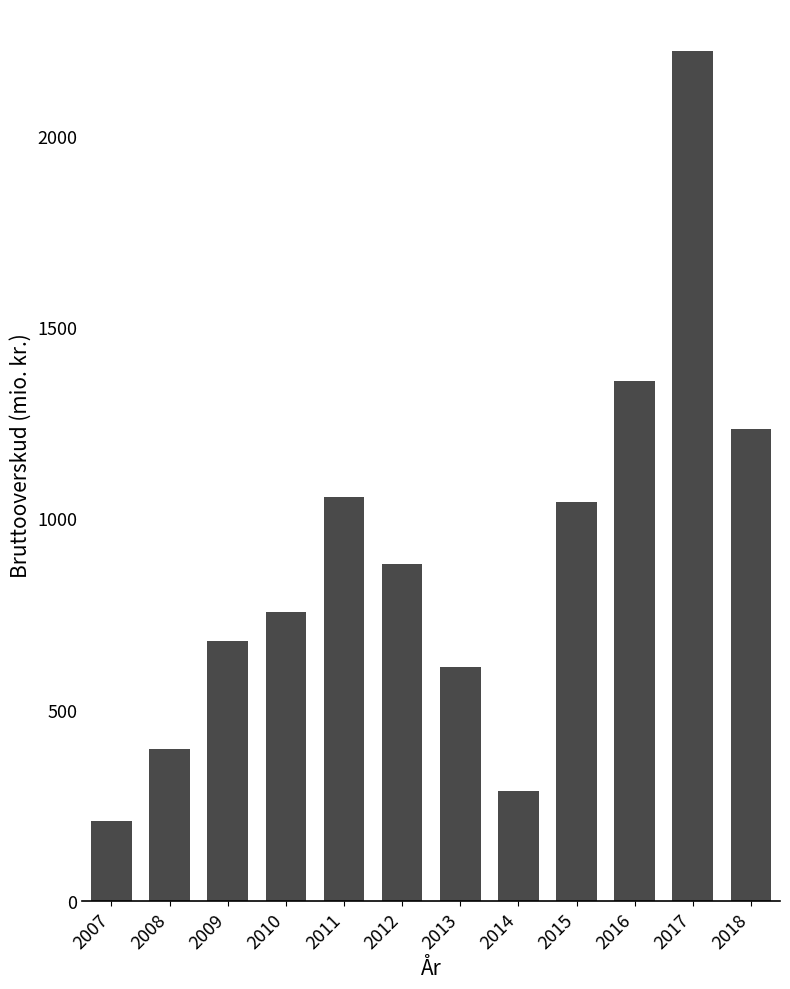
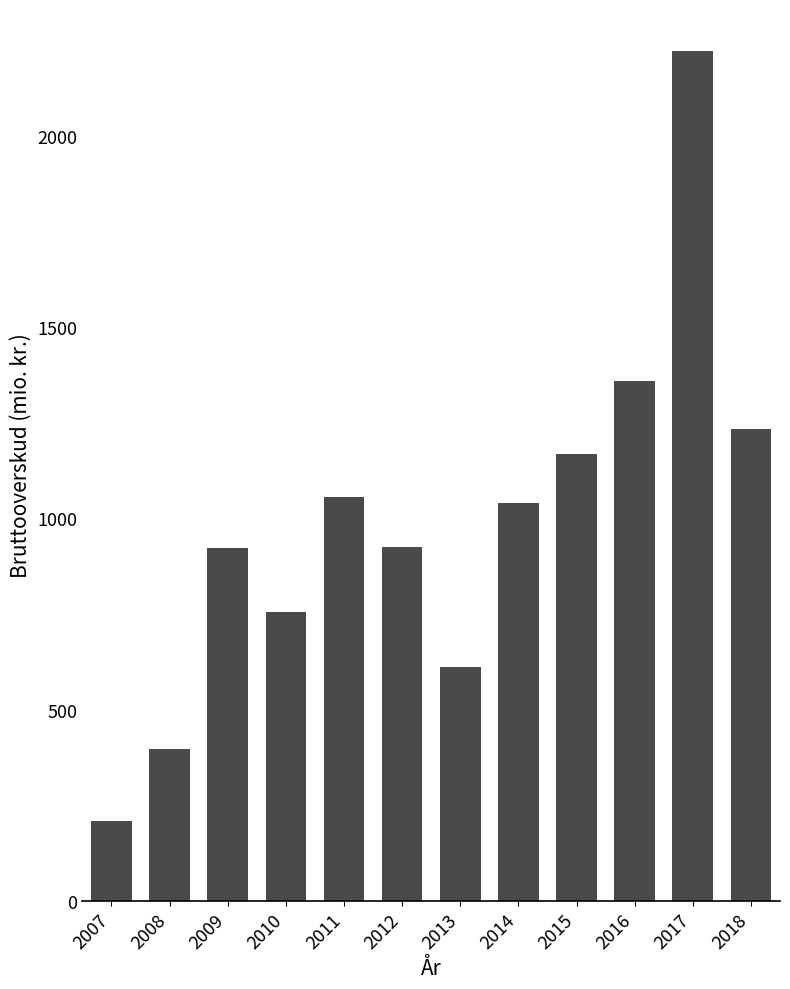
2009: 680 -> 920
2012: 880 -> 920
2014: 290 -> 1040
2015: 1040 -> 1170
